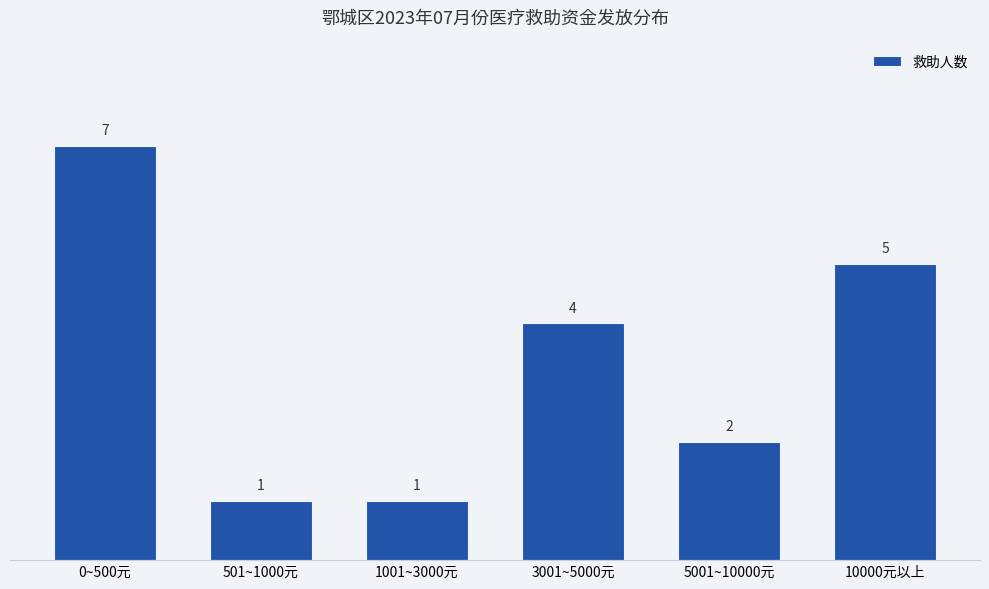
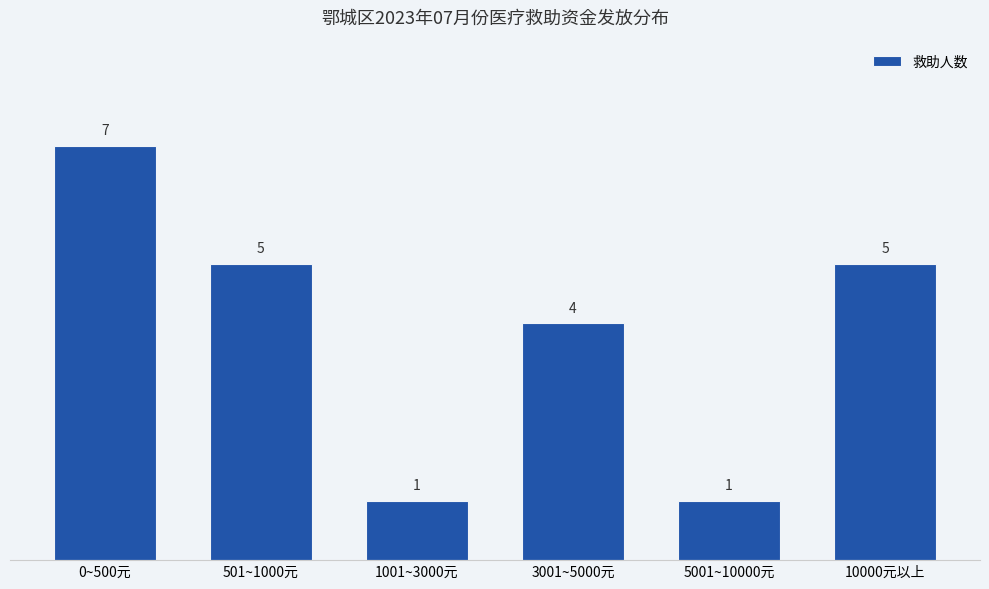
501~1000元: 1 -> 5
5001~10000元: 2 -> 1
